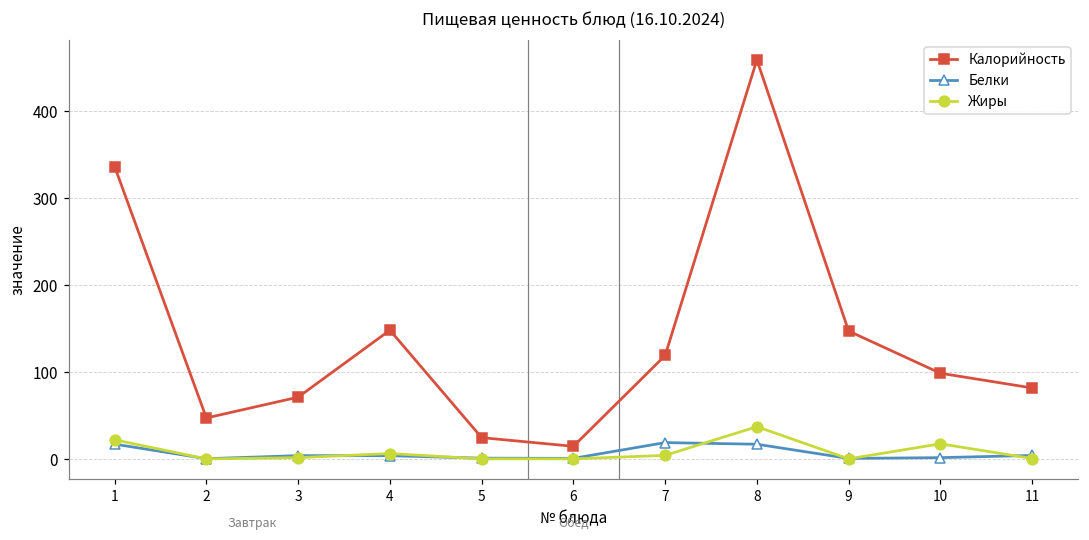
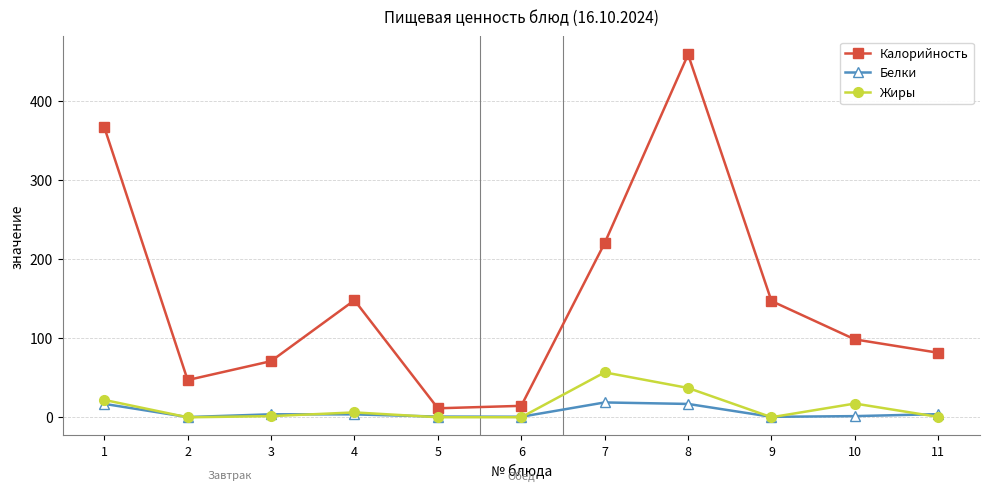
Калорийность, 1: 340 -> 370
Калорийность, 5: 20 -> 10
Калорийность, 7: 120 -> 220
Жиры, 7: 0 -> 60
